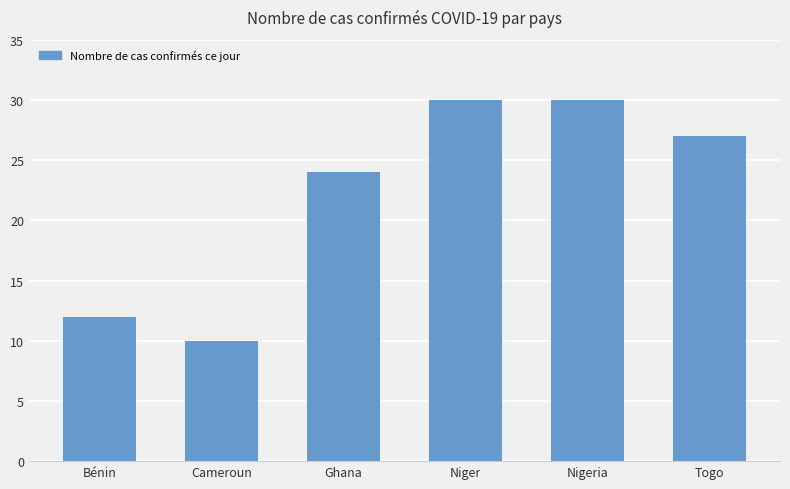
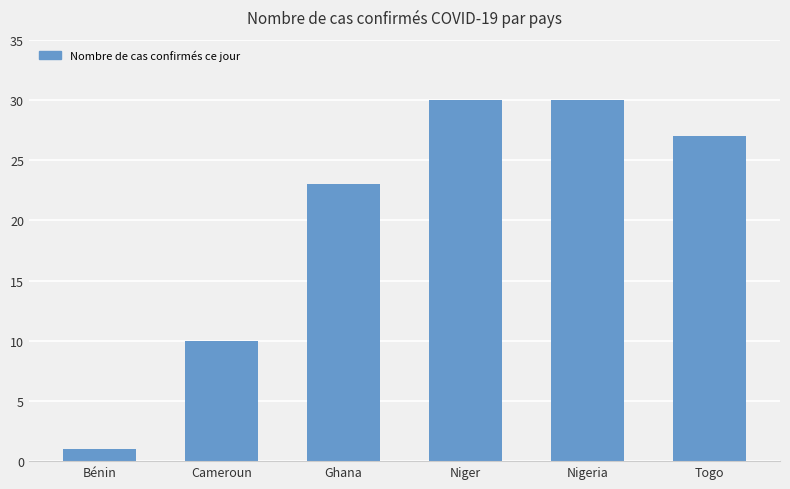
Bénin: 12 -> 1
Ghana: 24 -> 23
